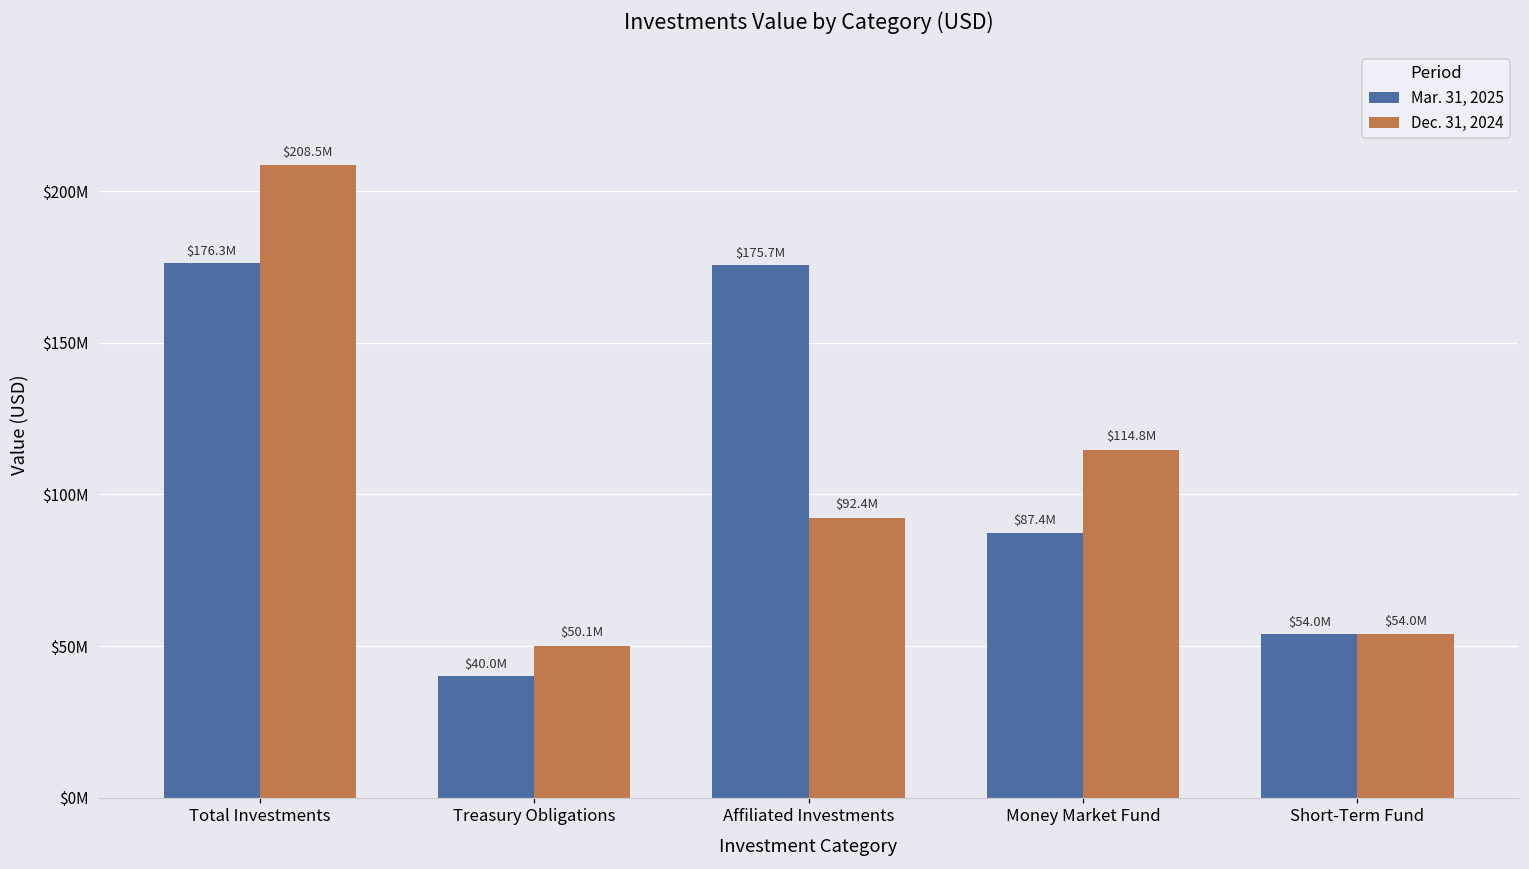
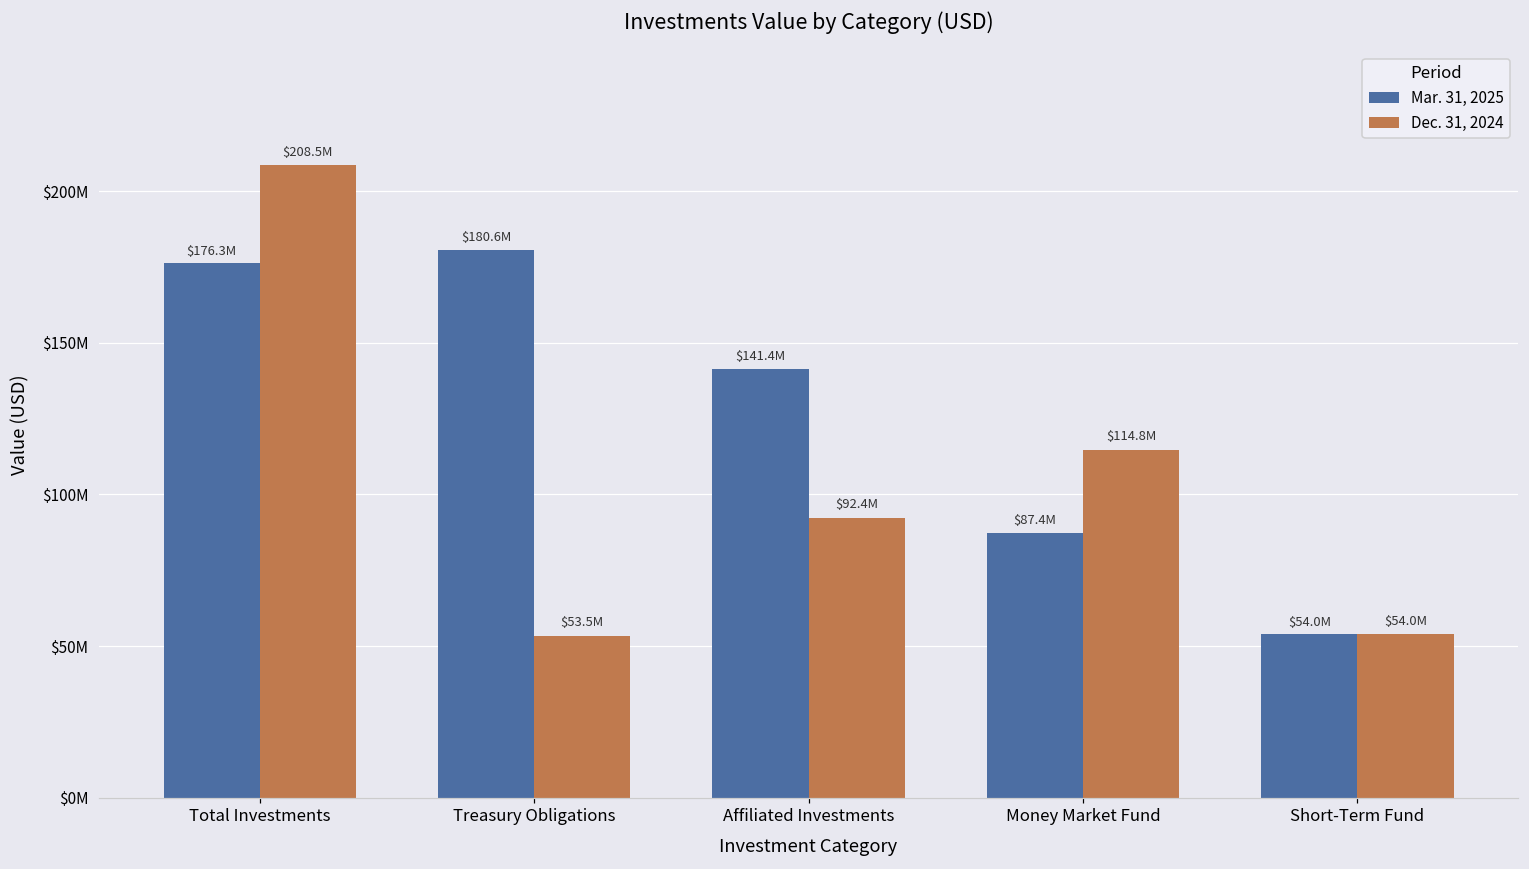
Mar. 31, 2025, Treasury Obligations: $40.0M -> $180.6M
Dec. 31, 2024, Treasury Obligations: $50.1M -> $53.5M
Mar. 31, 2025, Affiliated Investments: $175.7M -> $141.4M
